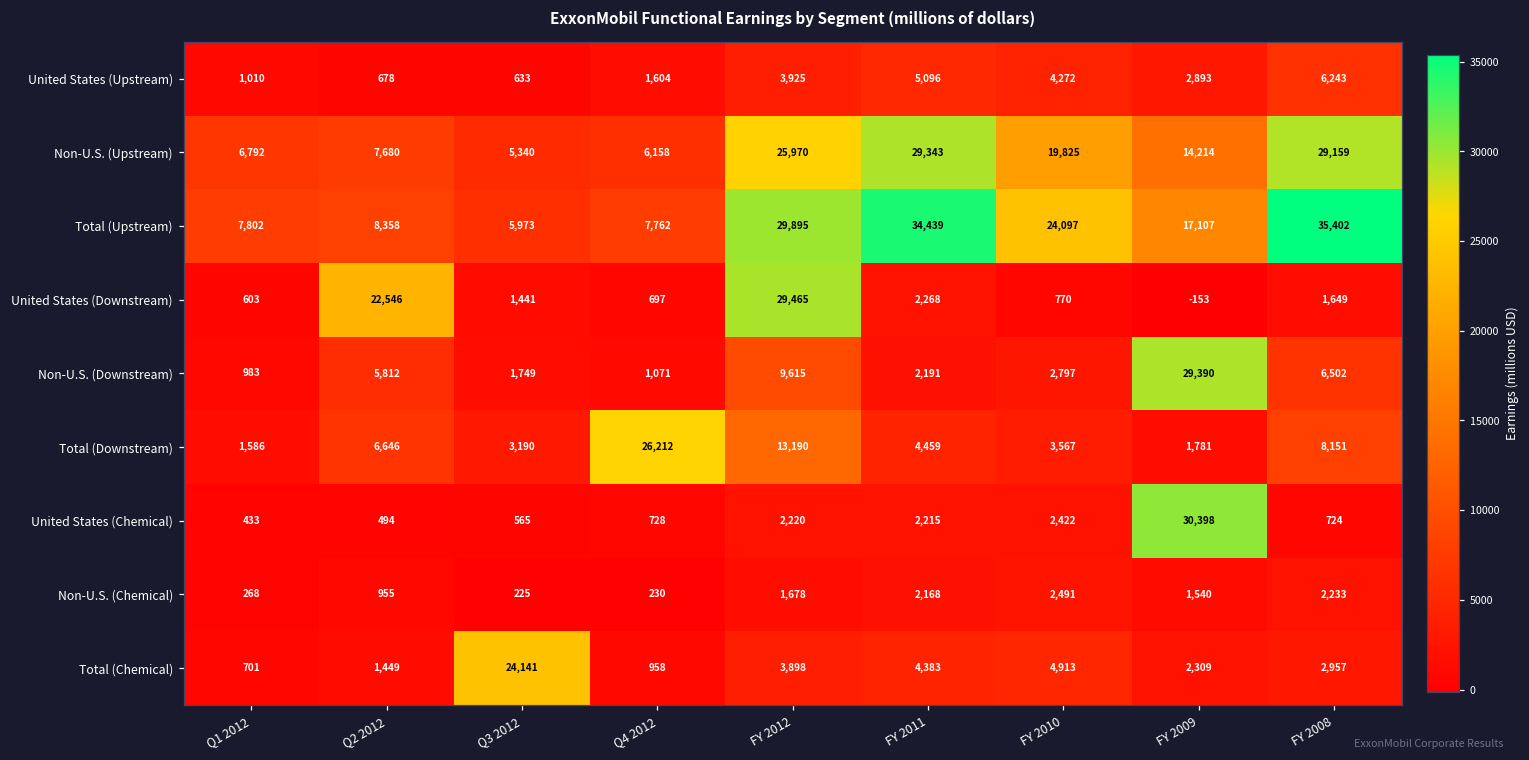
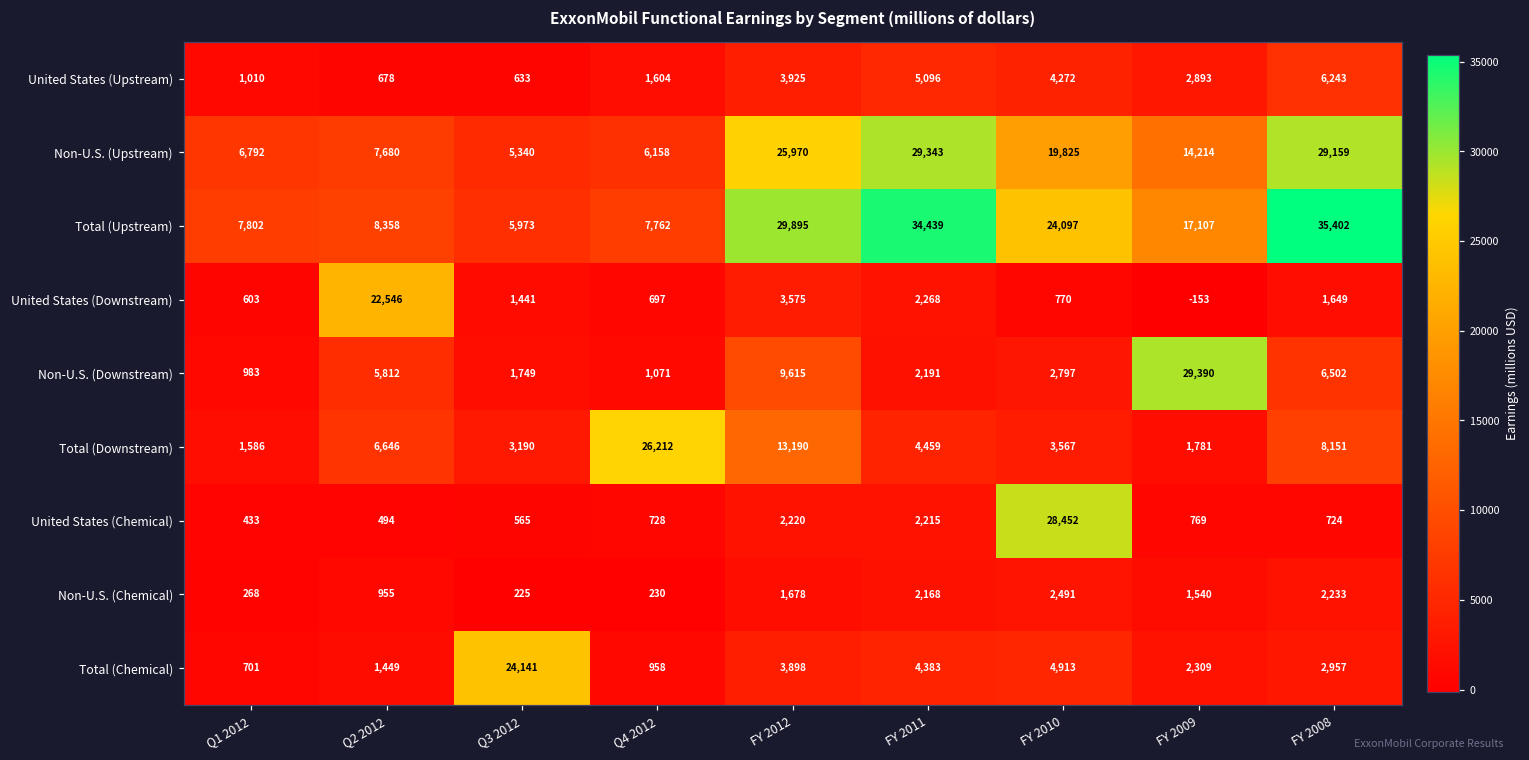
United States (Downstream), FY 2012: 29,465 -> 3,575
United States (Chemical), FY 2010: 2,422 -> 28,452
United States (Chemical), FY 2009: 30,398 -> 769
